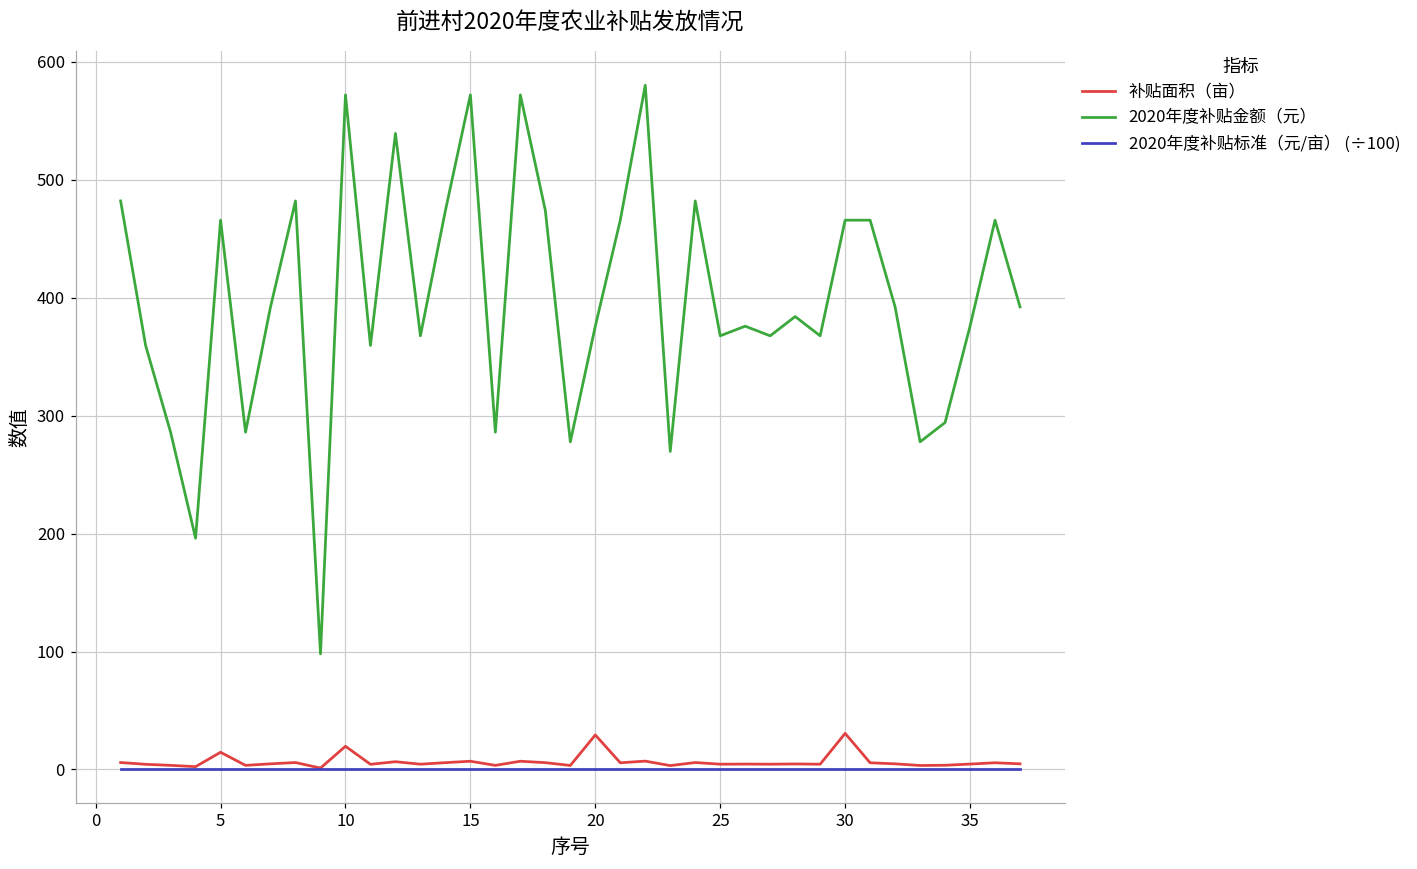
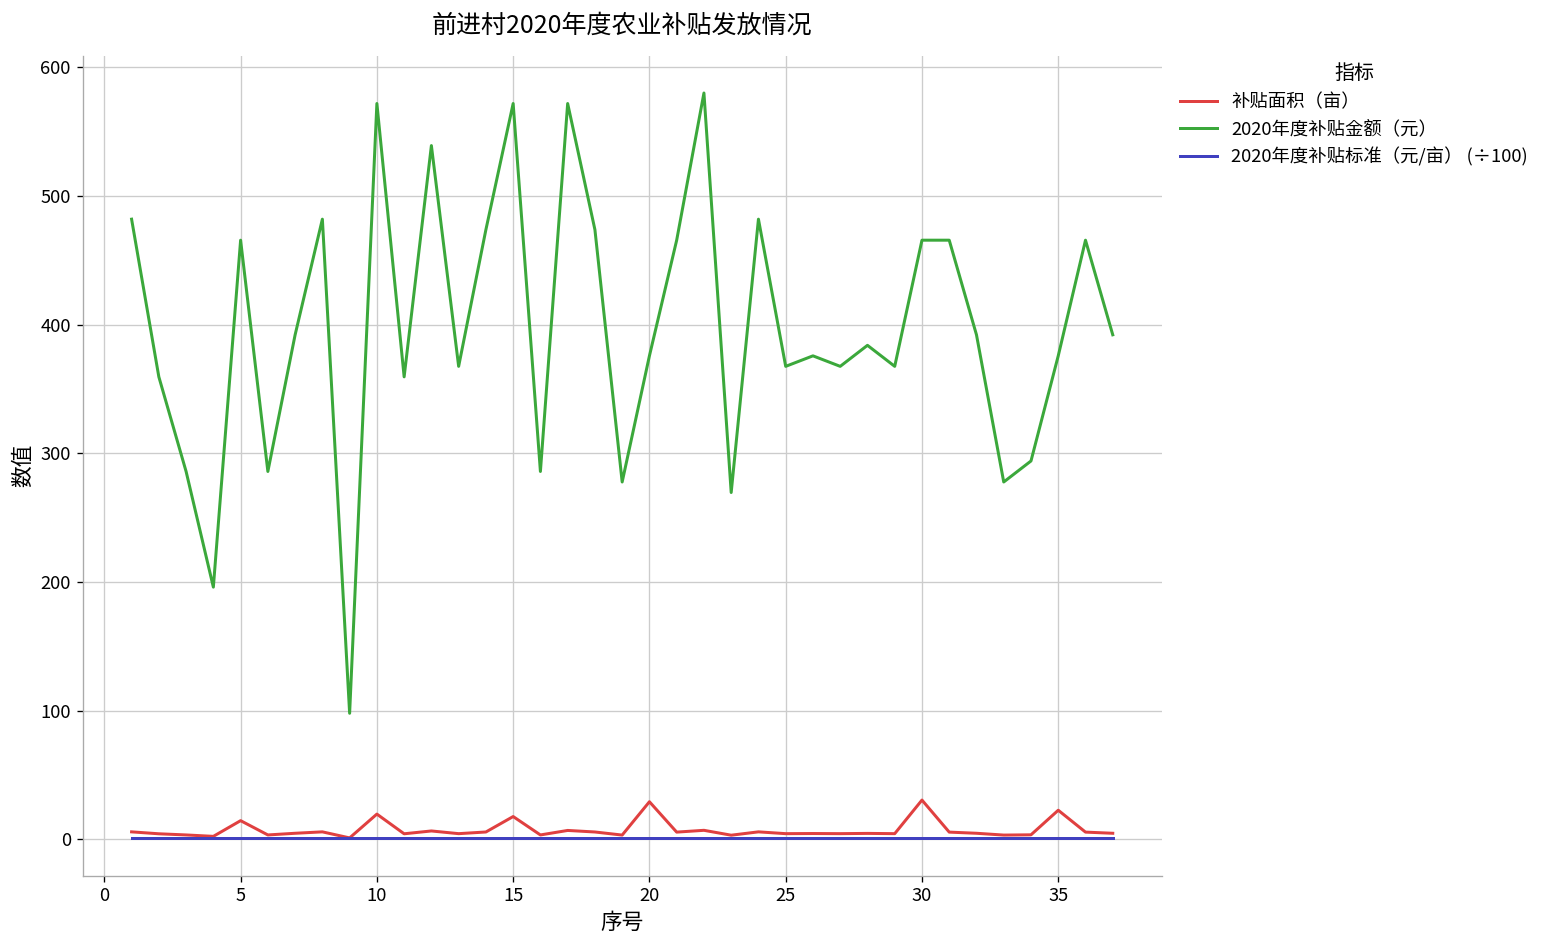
补贴面积（亩）, 15: 7 -> 18
补贴面积（亩）, 35: 5 -> 23
